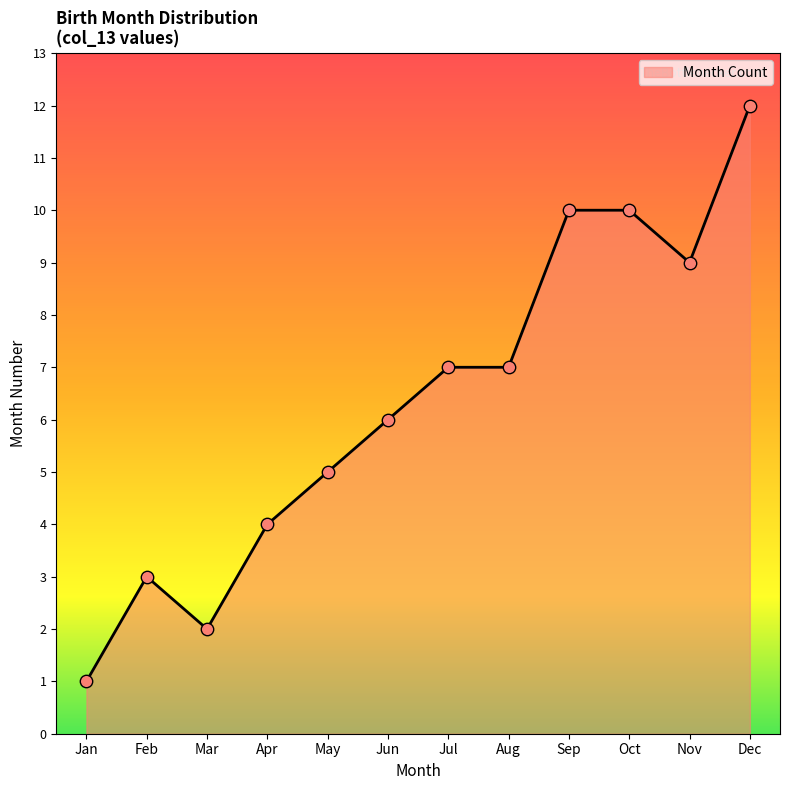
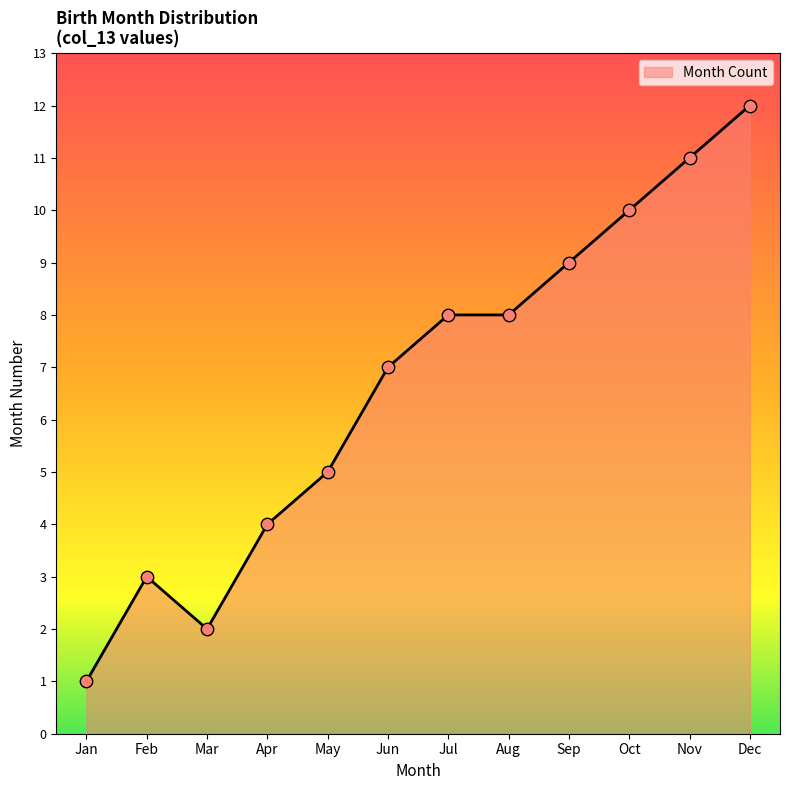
Jun: 6 -> 7
Jul: 7 -> 8
Aug: 7 -> 8
Sep: 10 -> 9
Nov: 9 -> 11
